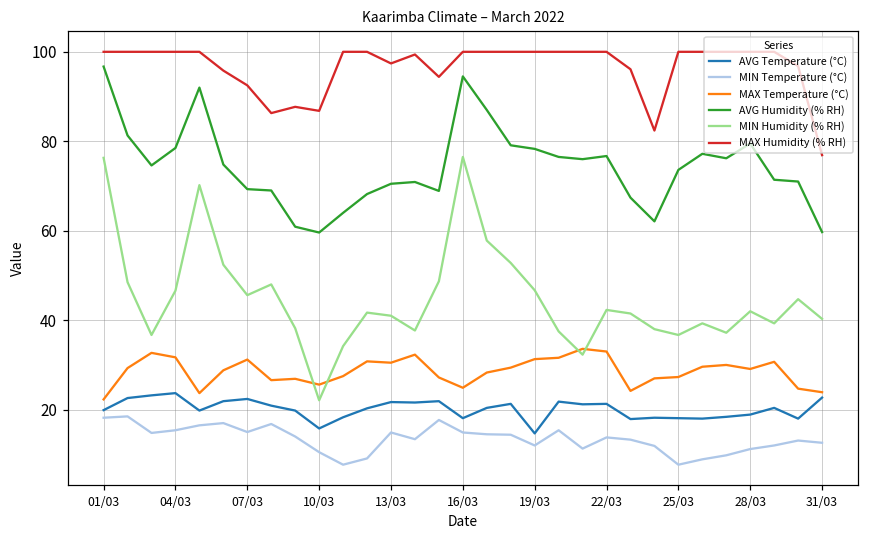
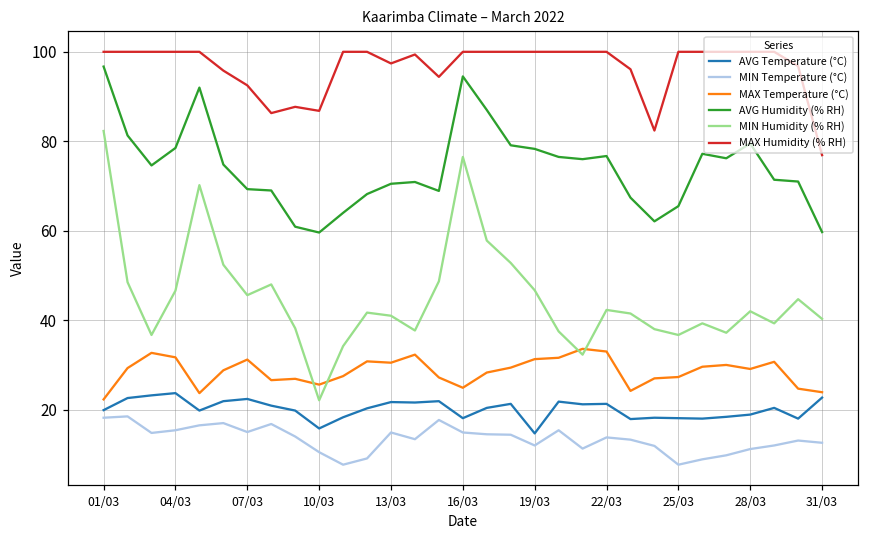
MIN Humidity (% RH), 01/03: 76 -> 82
AVG Humidity (% RH), 25/03: 74 -> 66
